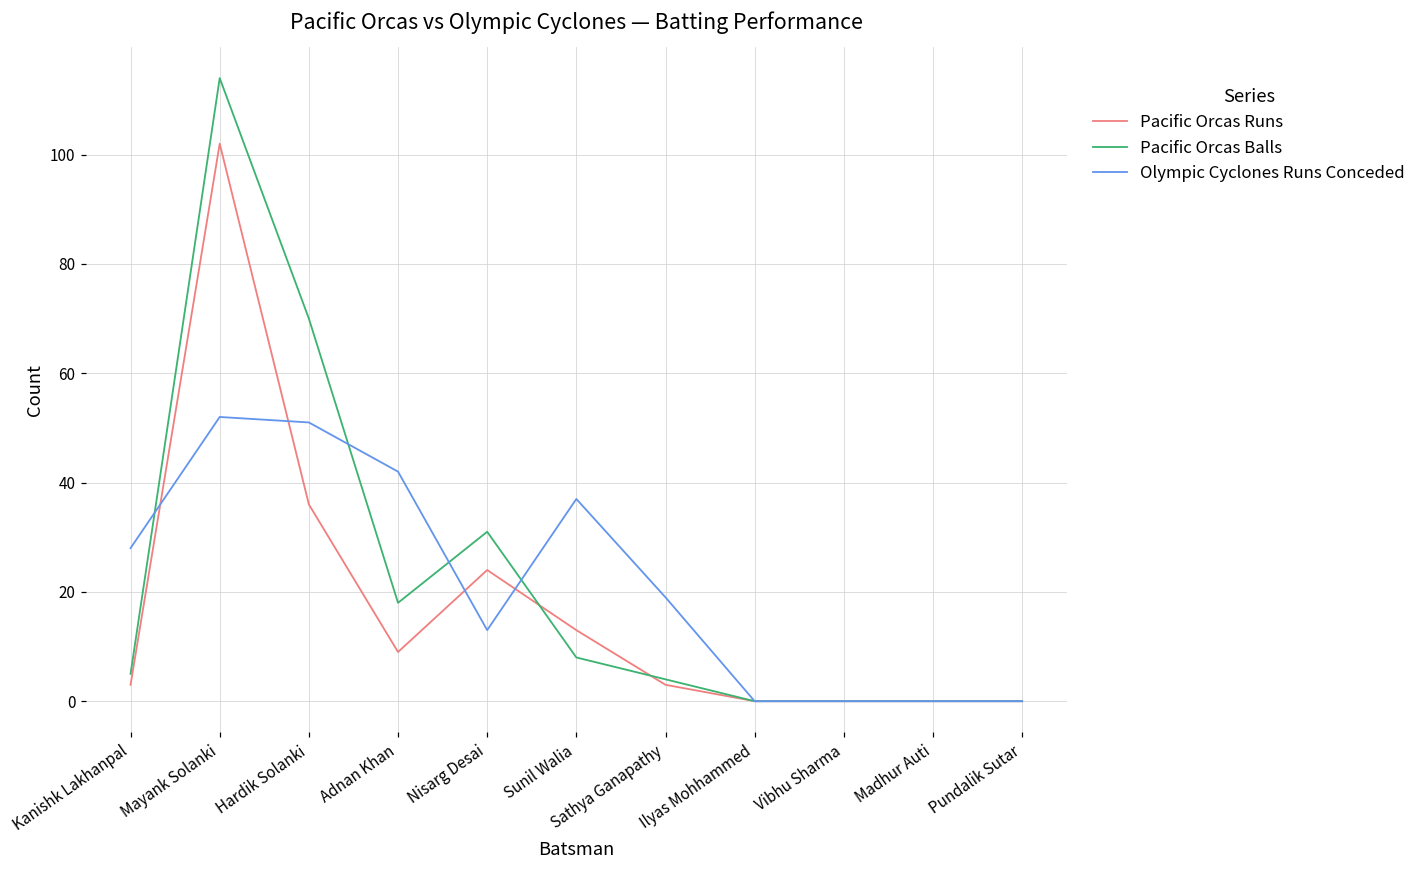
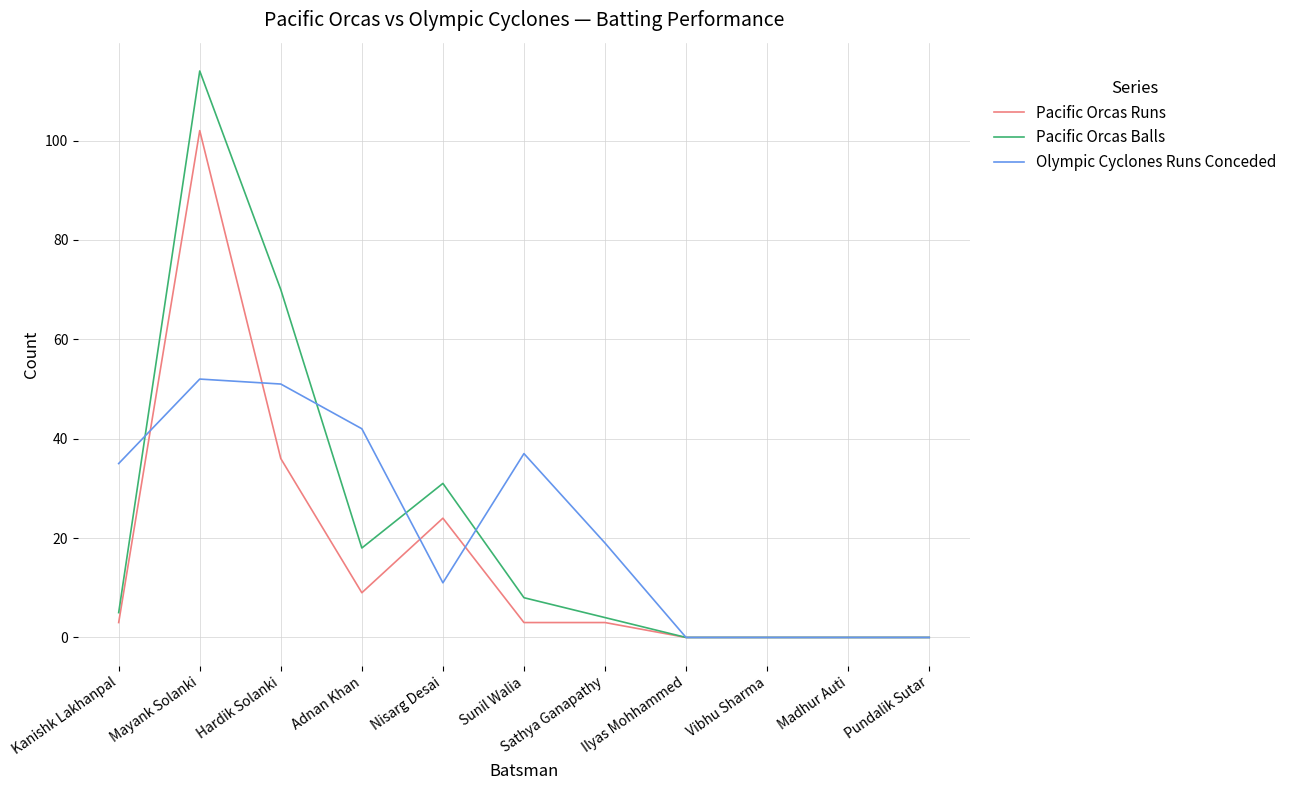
Olympic Cyclones Runs Conceded, Kanishk Lakhanpal: 28 -> 35
Olympic Cyclones Runs Conceded, Nisarg Desai: 13 -> 11
Pacific Orcas Runs, Sunil Walia: 13 -> 3
